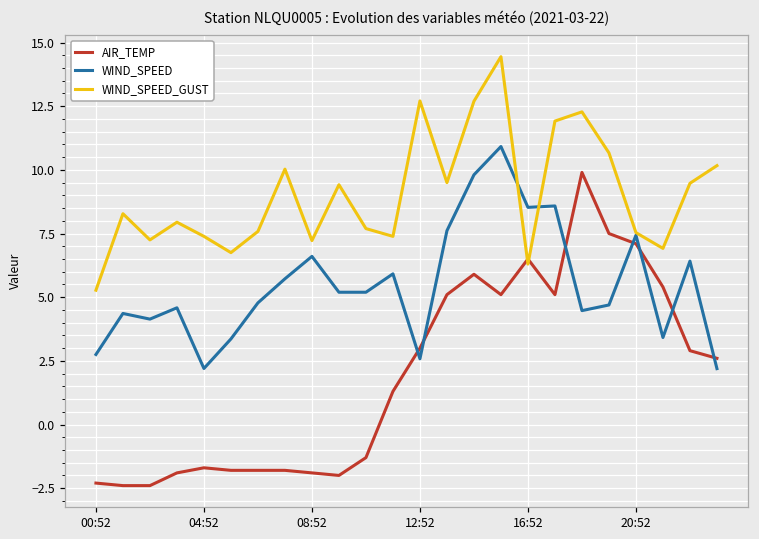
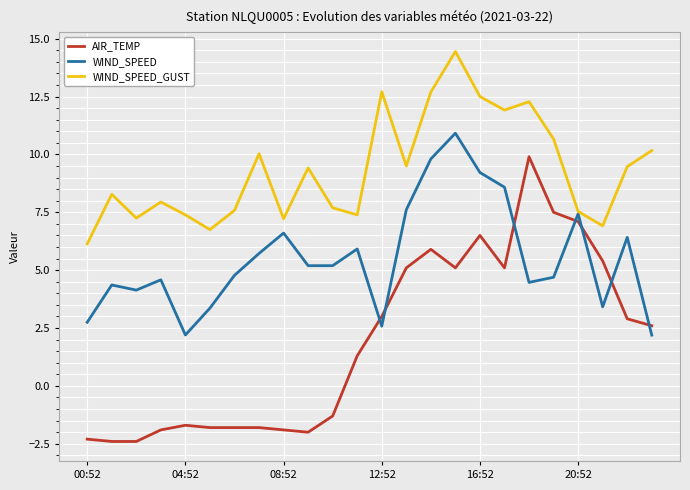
WIND_SPEED_GUST, 00:52: 5.3 -> 6.1
WIND_SPEED, 16:52: 8.5 -> 9.2
WIND_SPEED_GUST, 16:52: 6.3 -> 12.5
